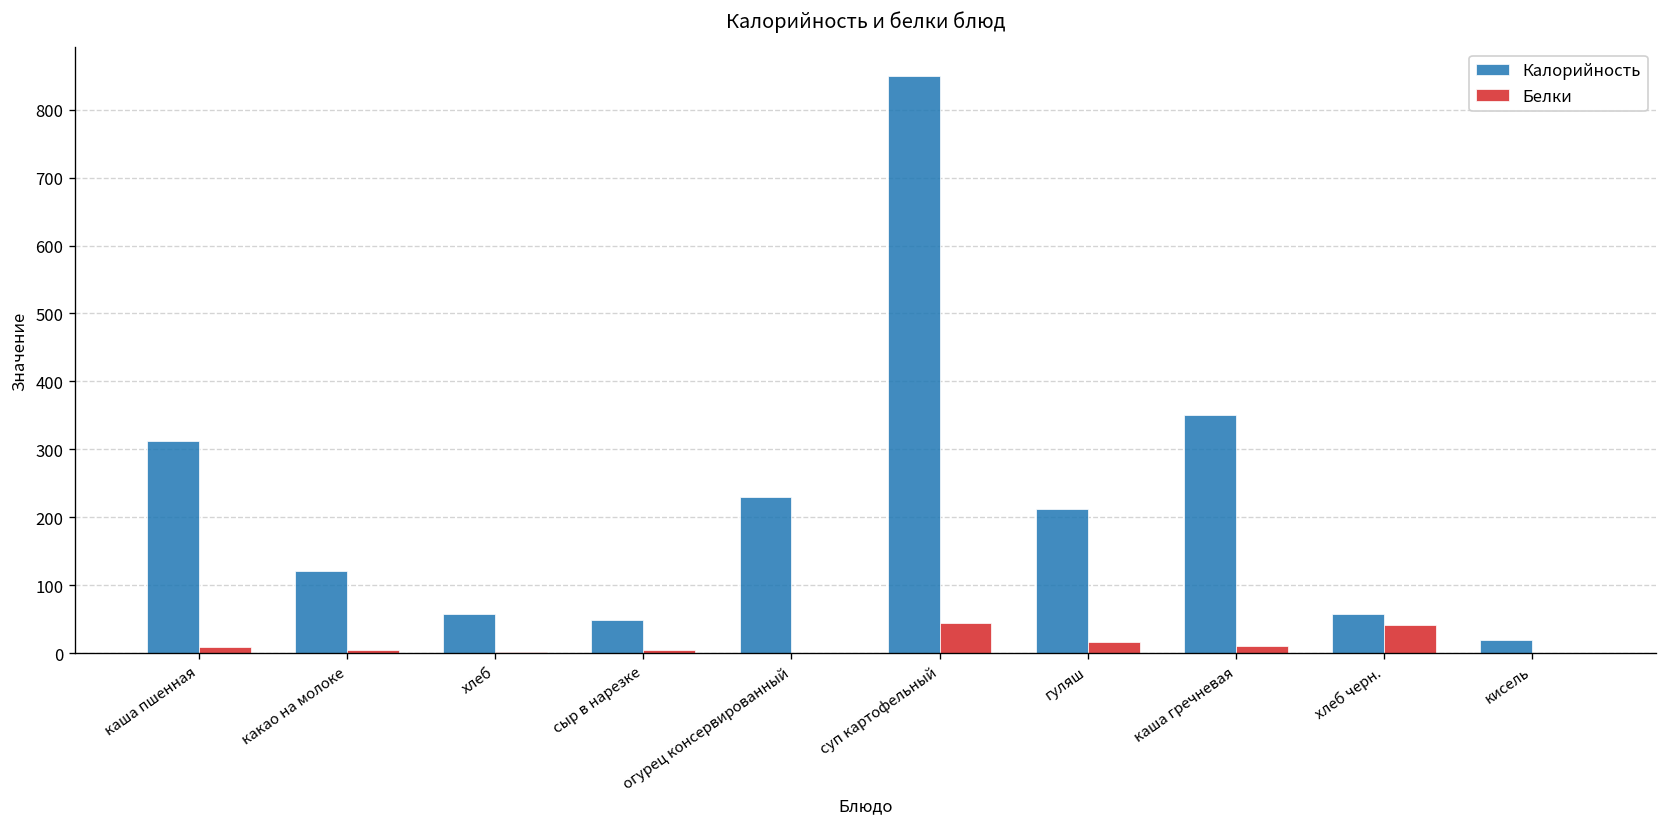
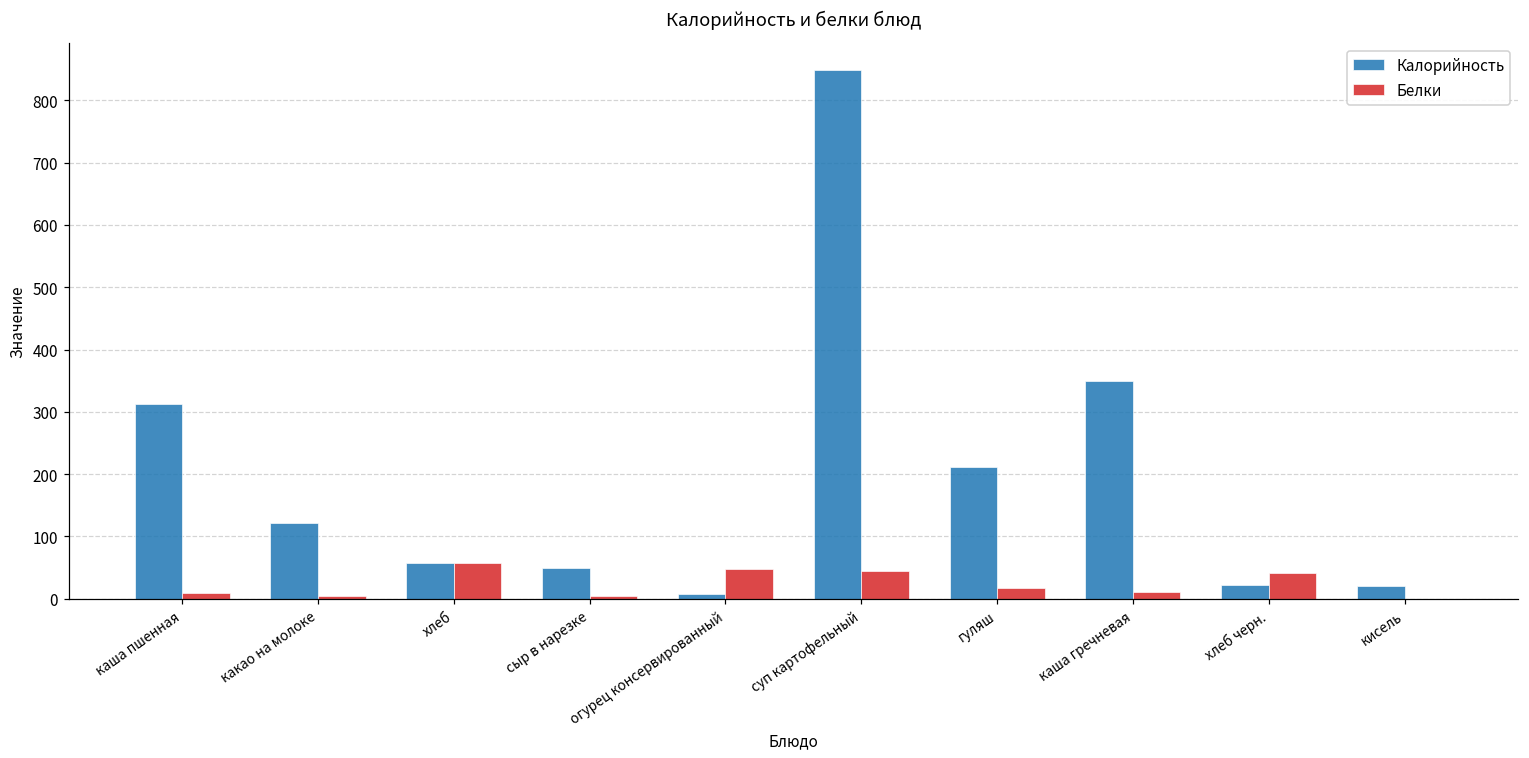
Белки, хлеб: 0 -> 60
Калорийность, огурец консервированный: 230 -> 10
Белки, огурец консервированный: 0 -> 50
Калорийность, хлеб черн.: 60 -> 20
